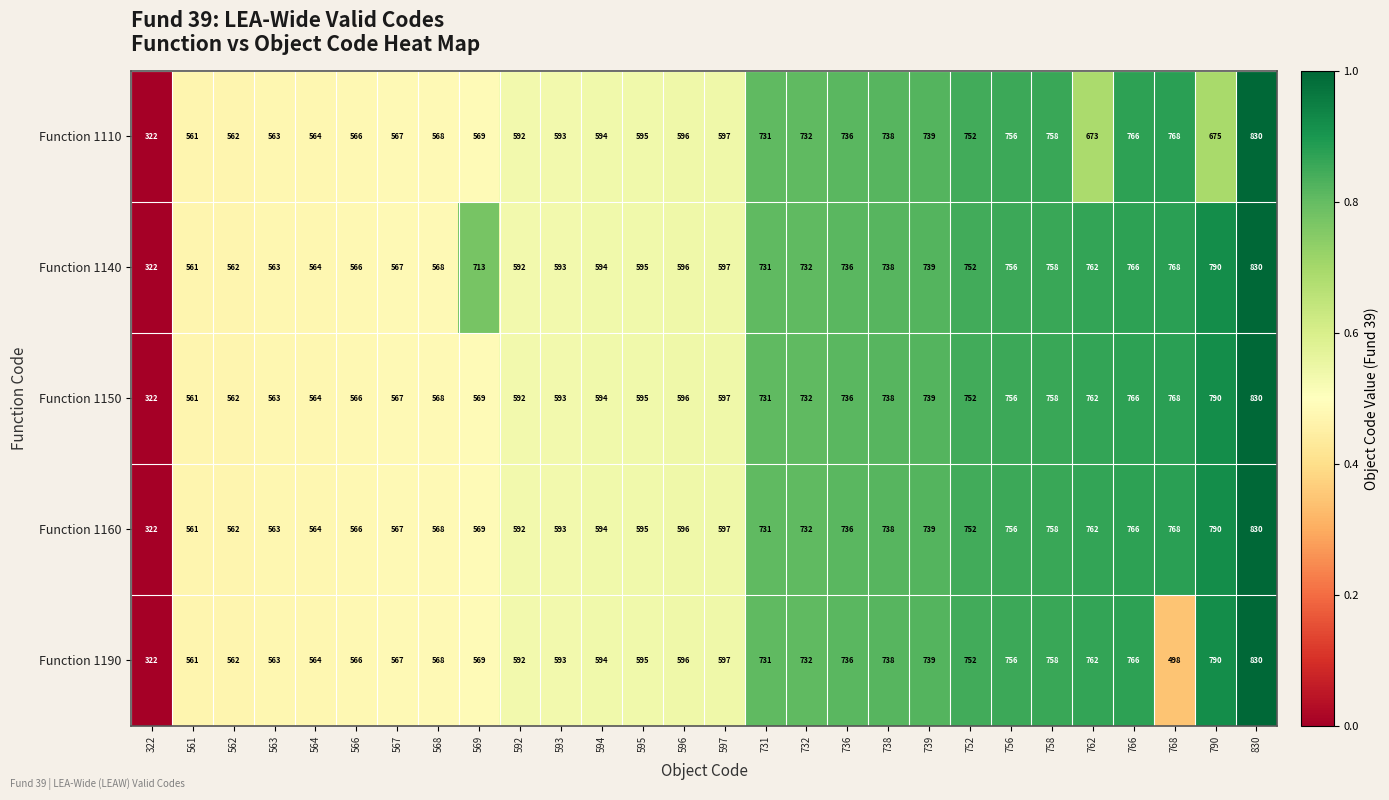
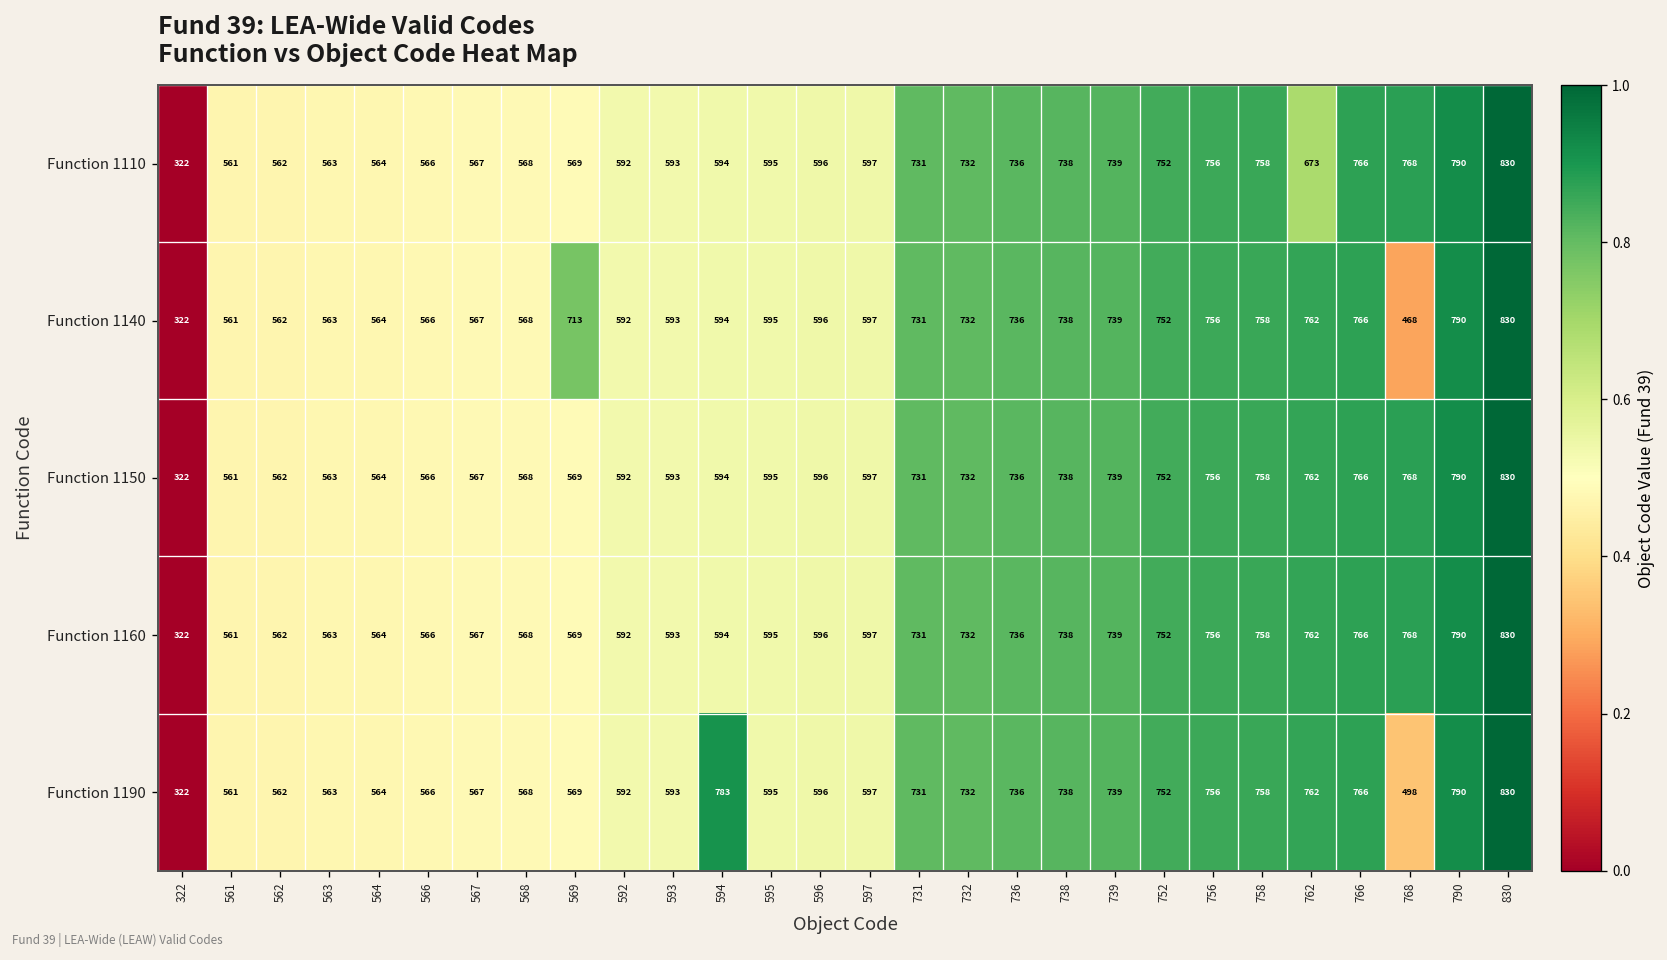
Function 1110, 790: 675 -> 790
Function 1140, 768: 768 -> 468
Function 1190, 594: 594 -> 783
